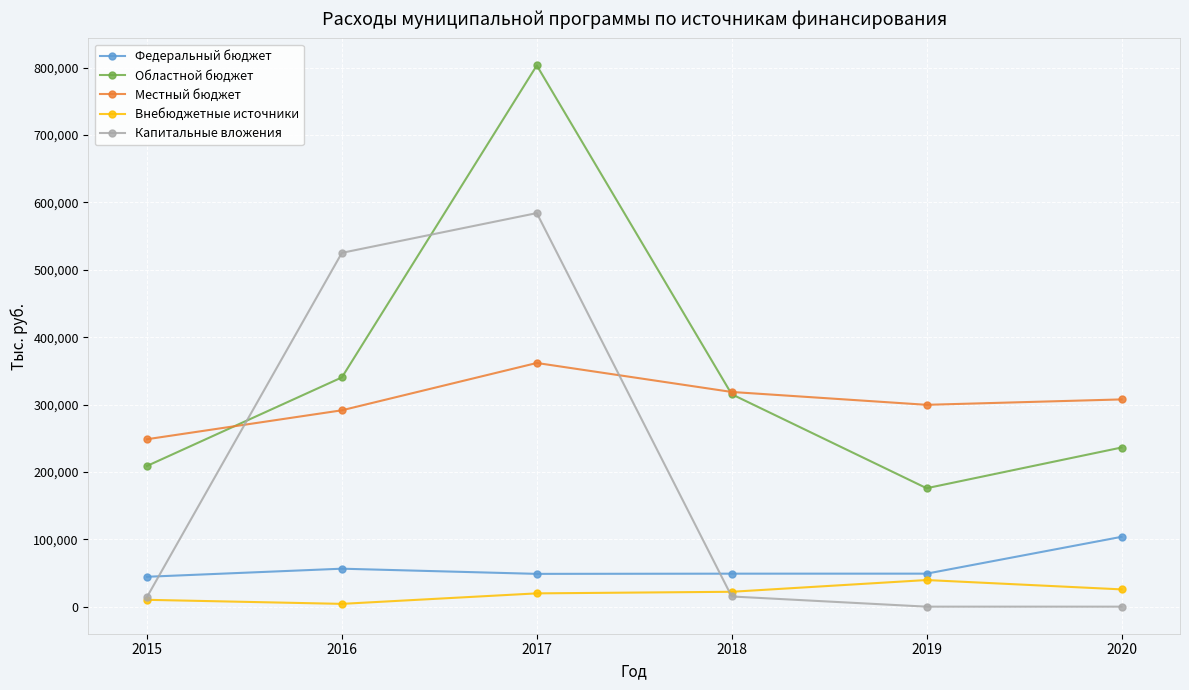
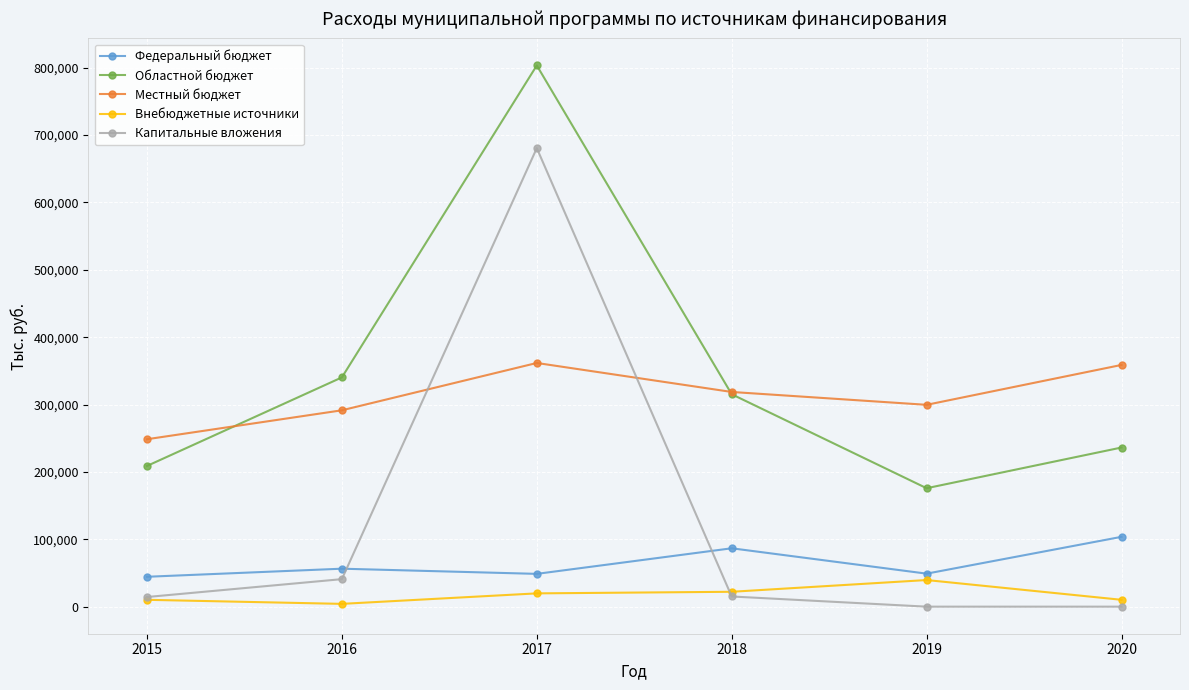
Капитальные вложения, 2016: 530,000 -> 40,000
Капитальные вложения, 2017: 580,000 -> 680,000
Федеральный бюджет, 2018: 50,000 -> 90,000
Местный бюджет, 2020: 310,000 -> 360,000
Внебюджетные источники, 2020: 30,000 -> 10,000
